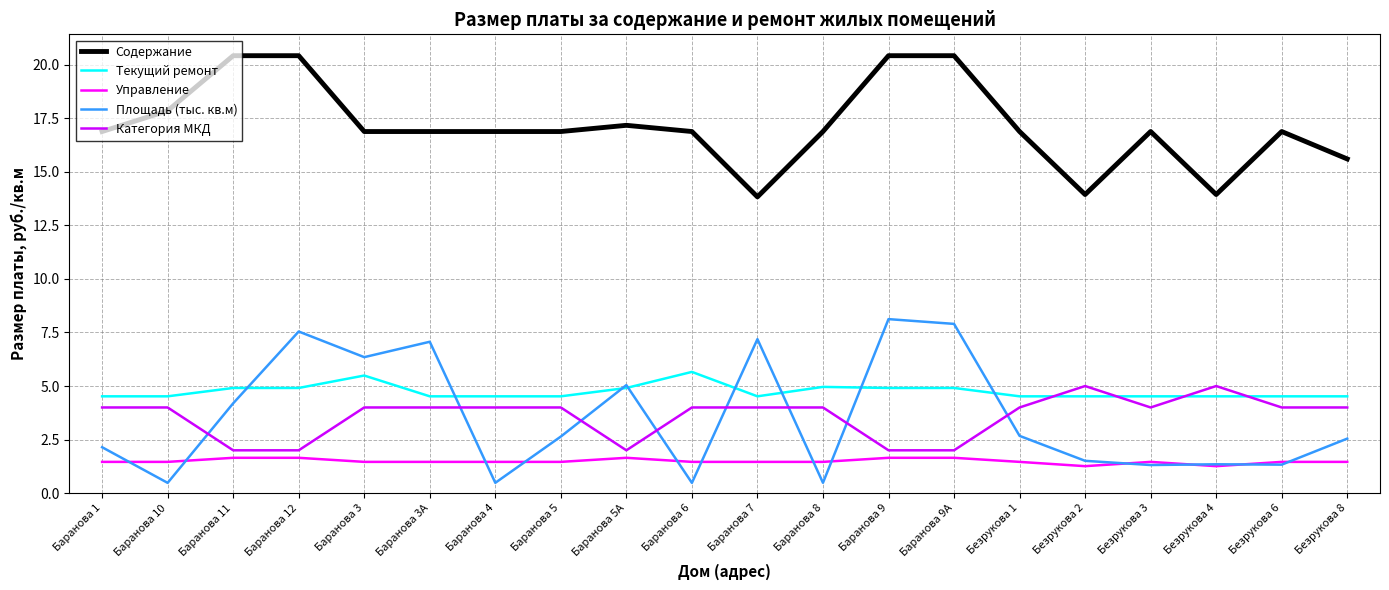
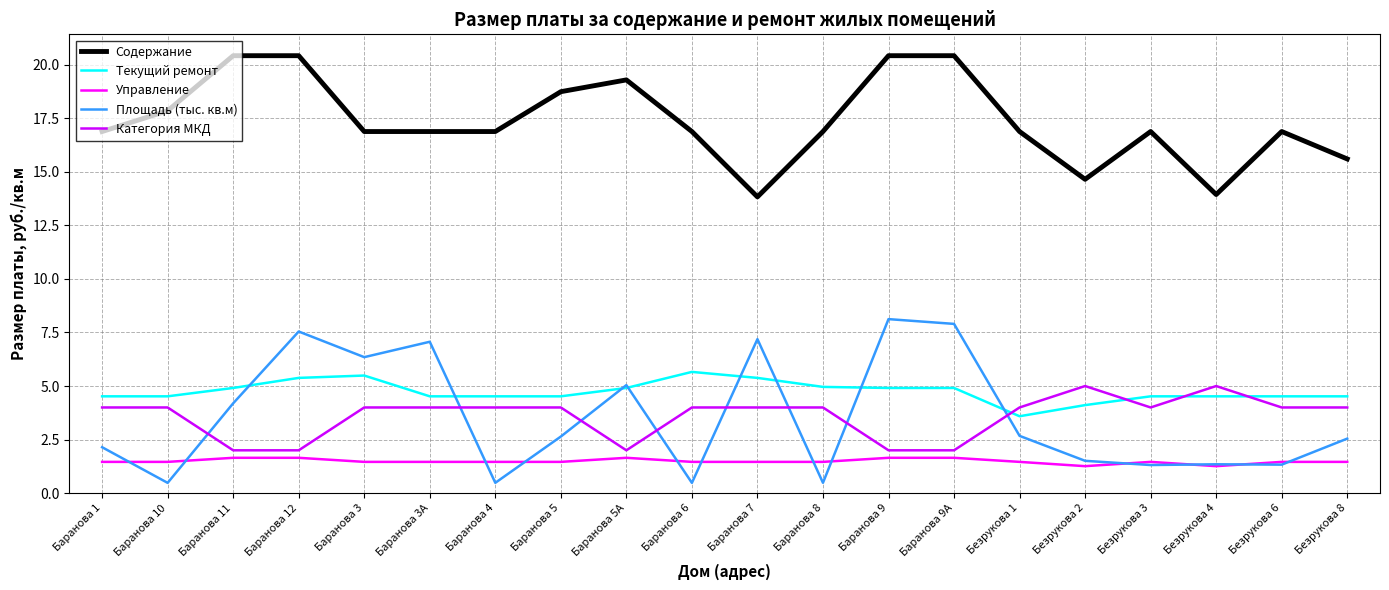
Текущий ремонт, Баранова 12: 4.9 -> 5.4
Содержание, Баранова 5: 16.9 -> 18.7
Содержание, Баранова 5А: 17.2 -> 19.3
Текущий ремонт, Баранова 7: 4.5 -> 5.4
Текущий ремонт, Безрукова 1: 4.5 -> 3.6
Содержание, Безрукова 2: 13.9 -> 14.7
Текущий ремонт, Безрукова 2: 4.5 -> 4.1
